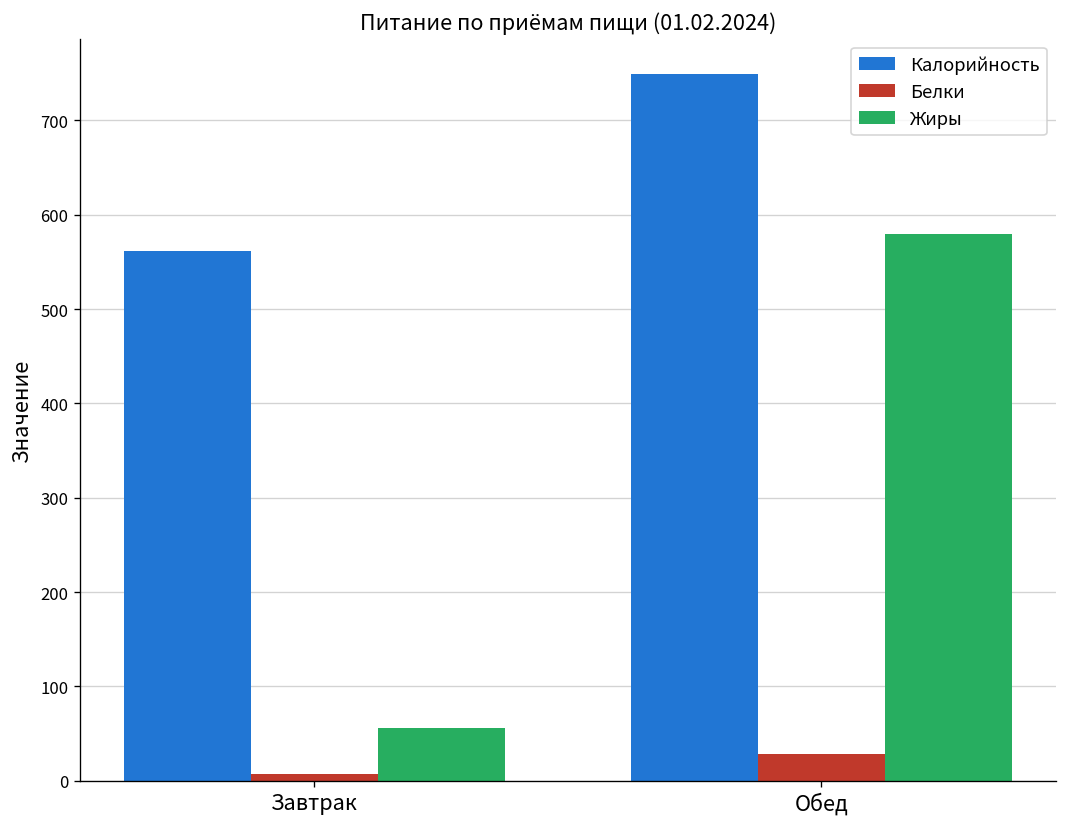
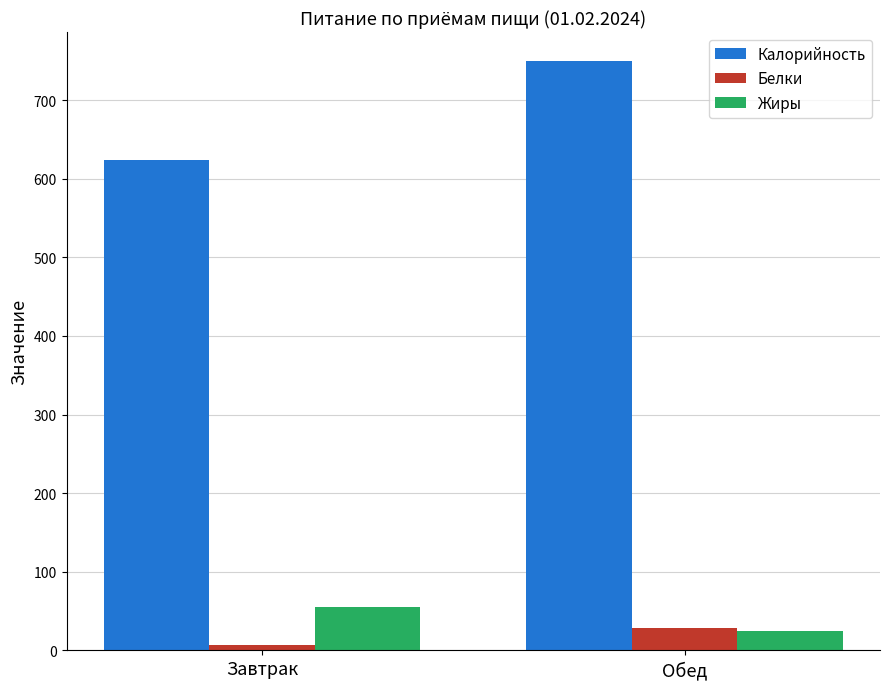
Калорийность, Завтрак: 560 -> 620
Жиры, Обед: 580 -> 20
